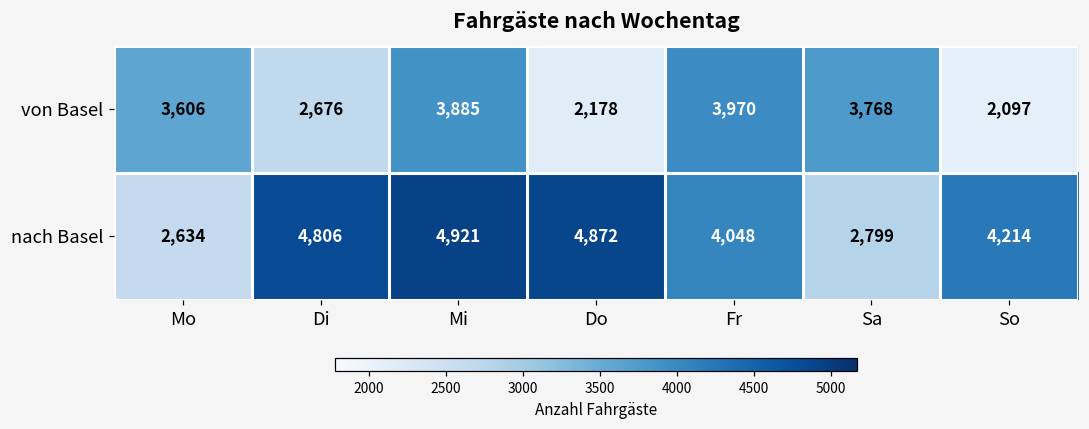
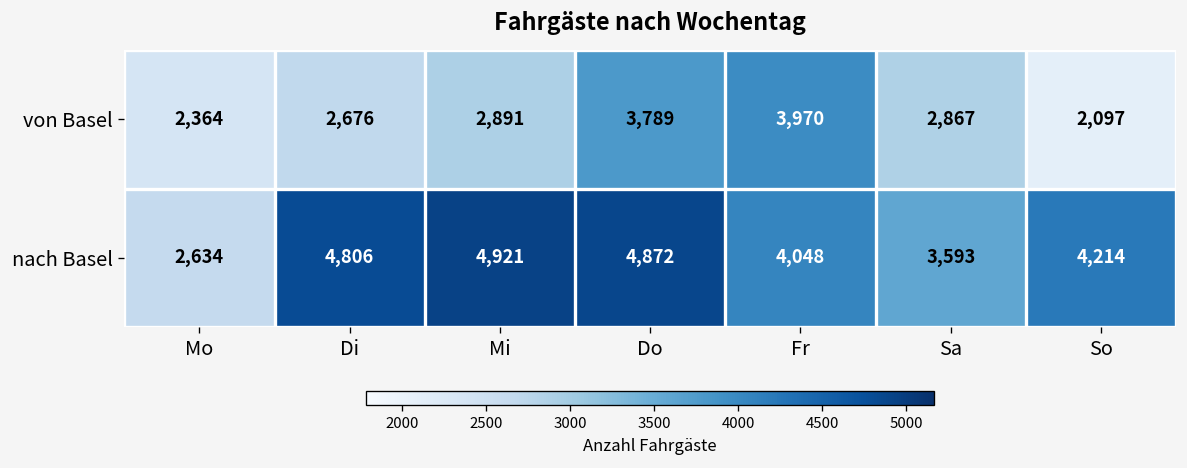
von Basel, Mo: 3,606 -> 2,364
von Basel, Mi: 3,885 -> 2,891
von Basel, Do: 2,178 -> 3,789
von Basel, Sa: 3,768 -> 2,867
nach Basel, Sa: 2,799 -> 3,593
